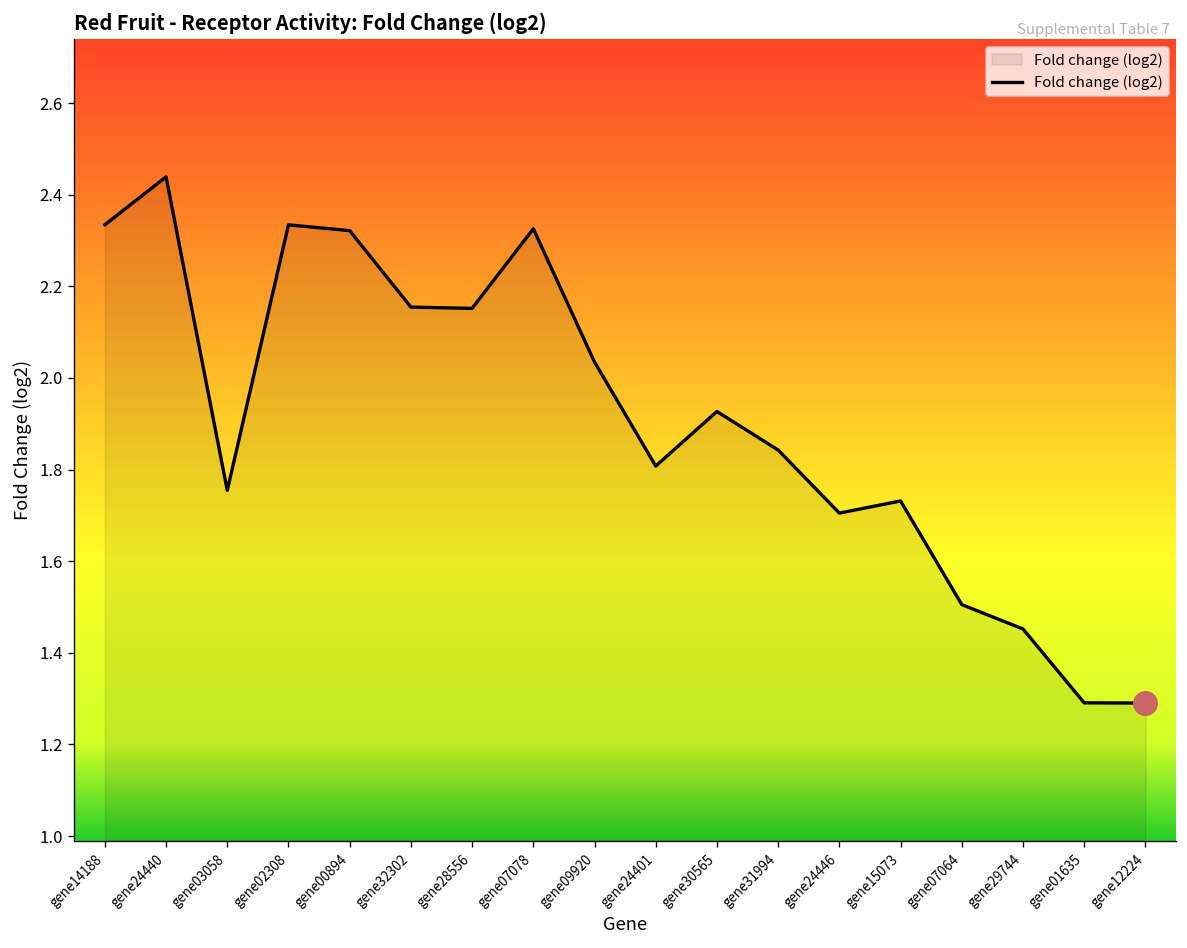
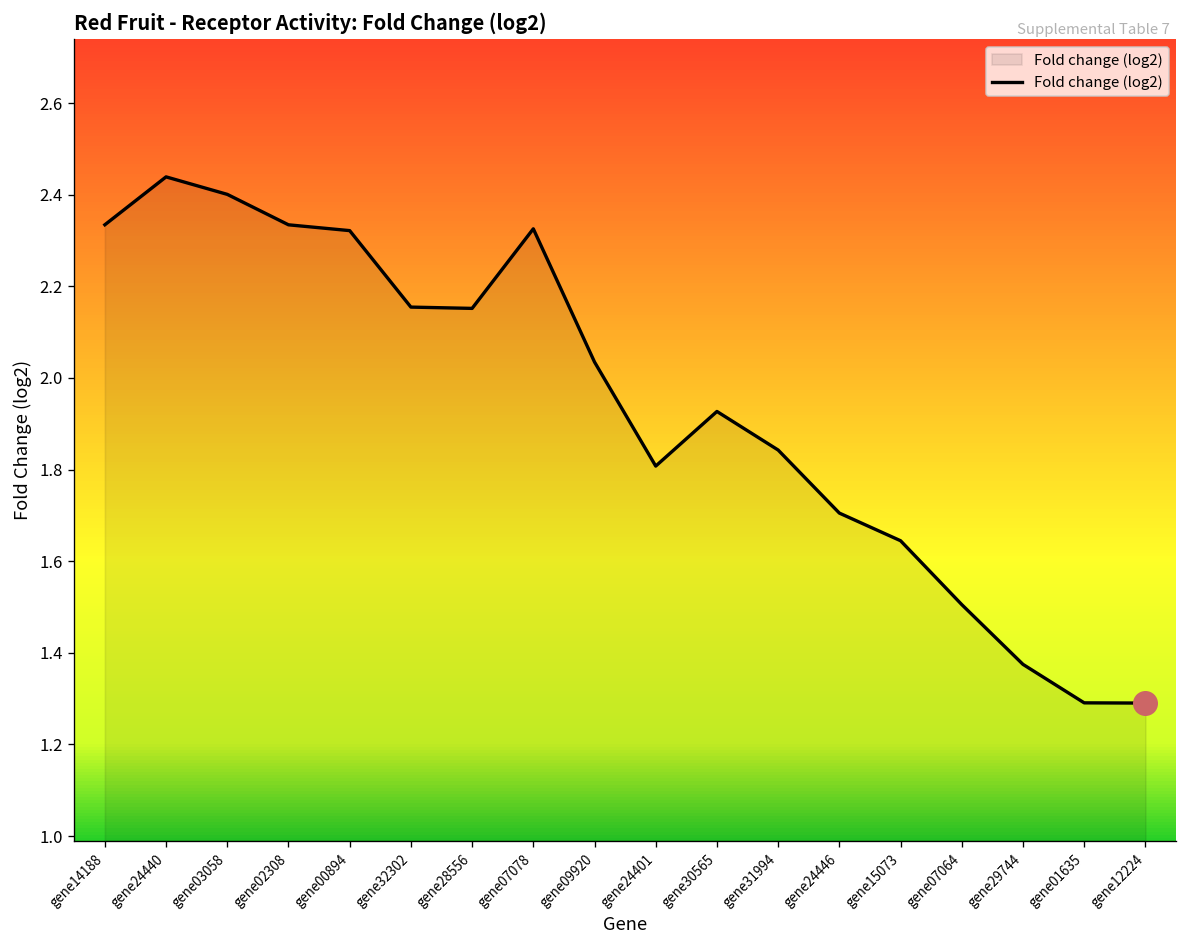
Fold change (log2), gene03058: 1.75 -> 2.40
Fold change (log2), gene15073: 1.73 -> 1.64
Fold change (log2), gene29744: 1.45 -> 1.37
